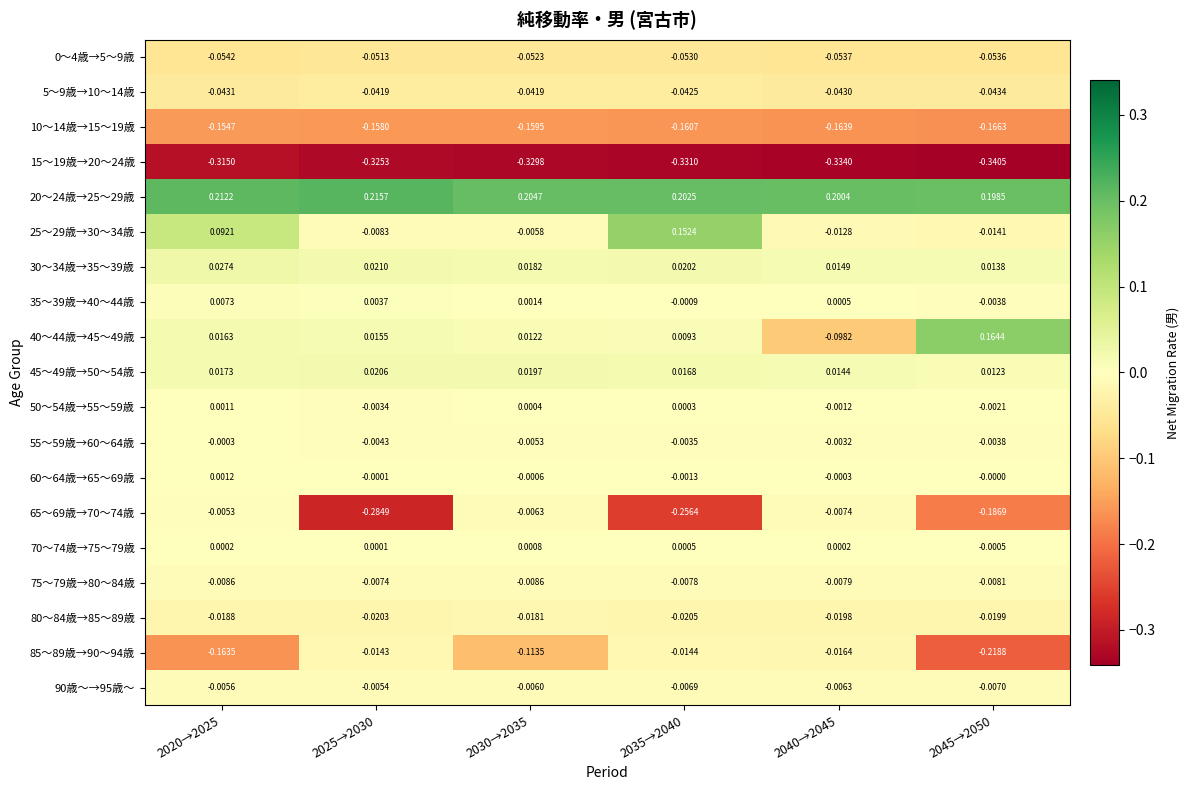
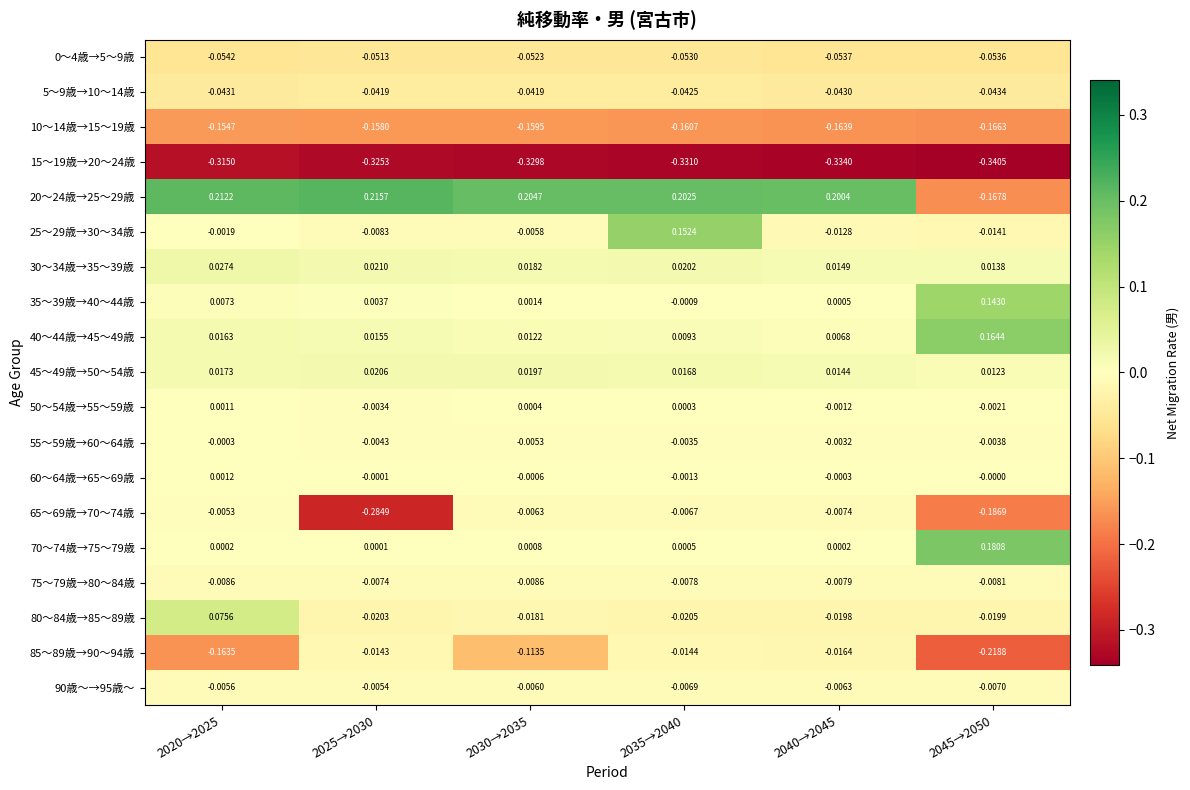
20～24歳→25～29歳, 2045→2050: 0.1985 -> -0.1678
25～29歳→30～34歳, 2020→2025: 0.0921 -> -0.0019
35～39歳→40～44歳, 2045→2050: -0.0038 -> 0.1430
40～44歳→45～49歳, 2040→2045: -0.0982 -> 0.0068
65～69歳→70～74歳, 2035→2040: -0.2564 -> -0.0067
70～74歳→75～79歳, 2045→2050: -0.0005 -> 0.1808
80～84歳→85～89歳, 2020→2025: -0.0188 -> 0.0756
